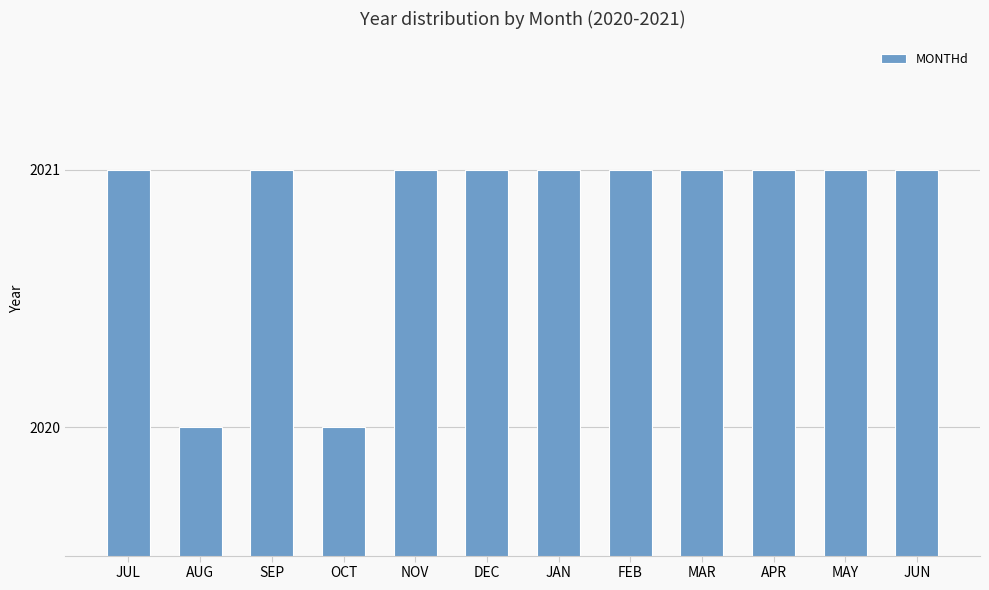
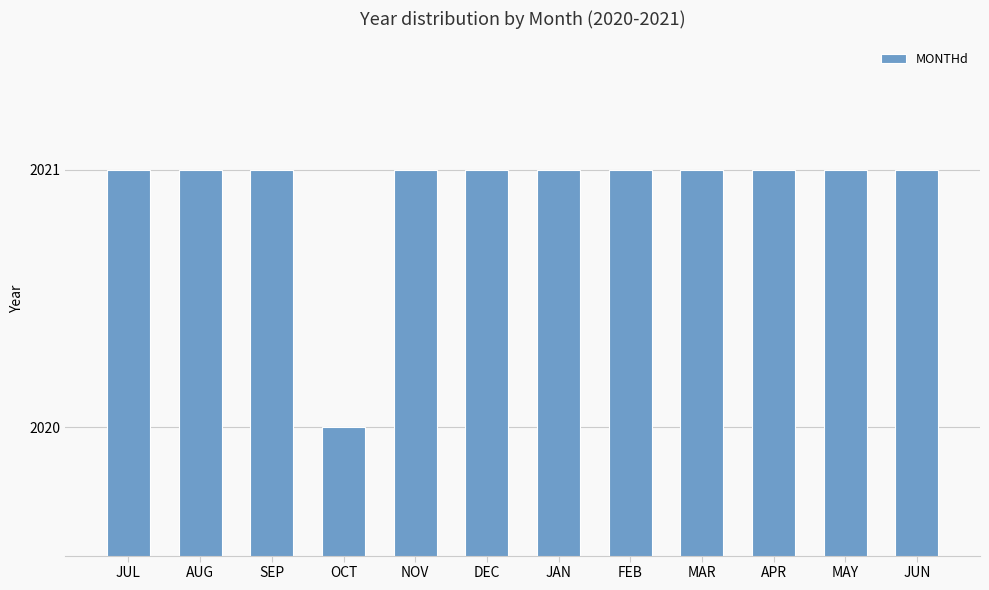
AUG: 2020 -> 2021
